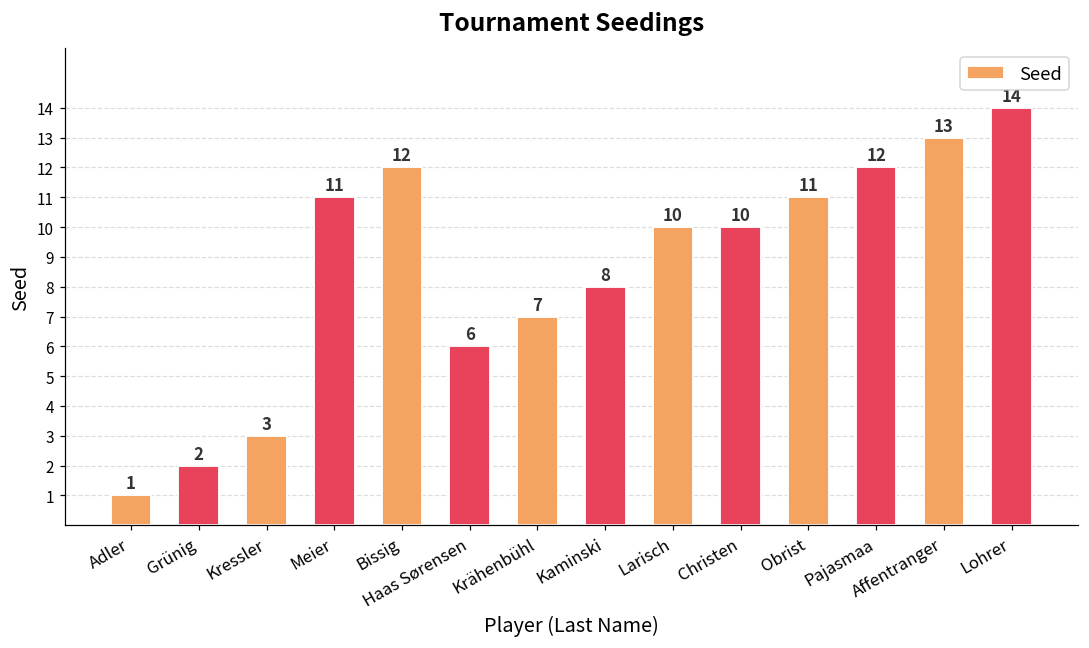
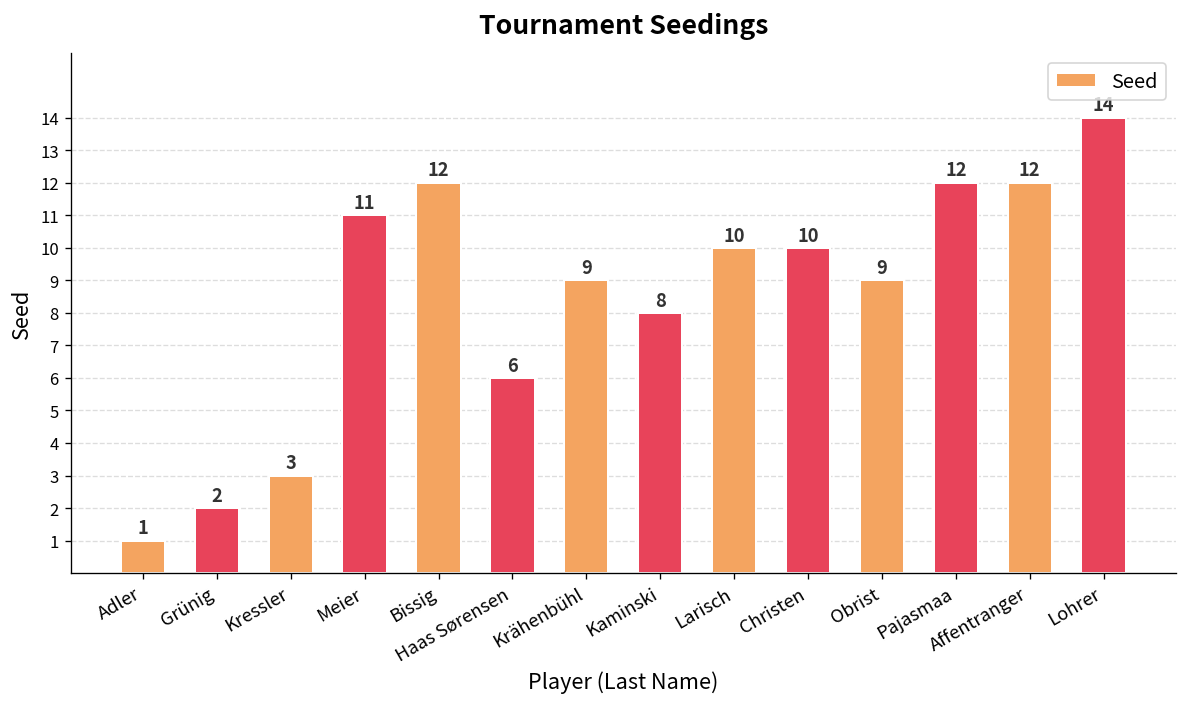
Krähenbühl: 7 -> 9
Obrist: 11 -> 9
Affentranger: 13 -> 12
